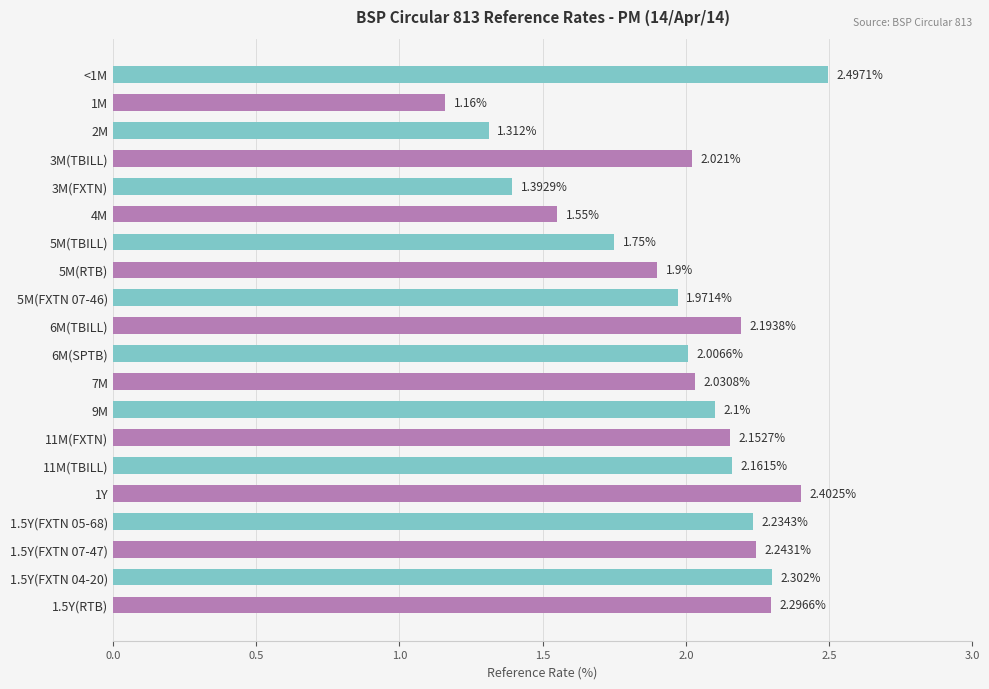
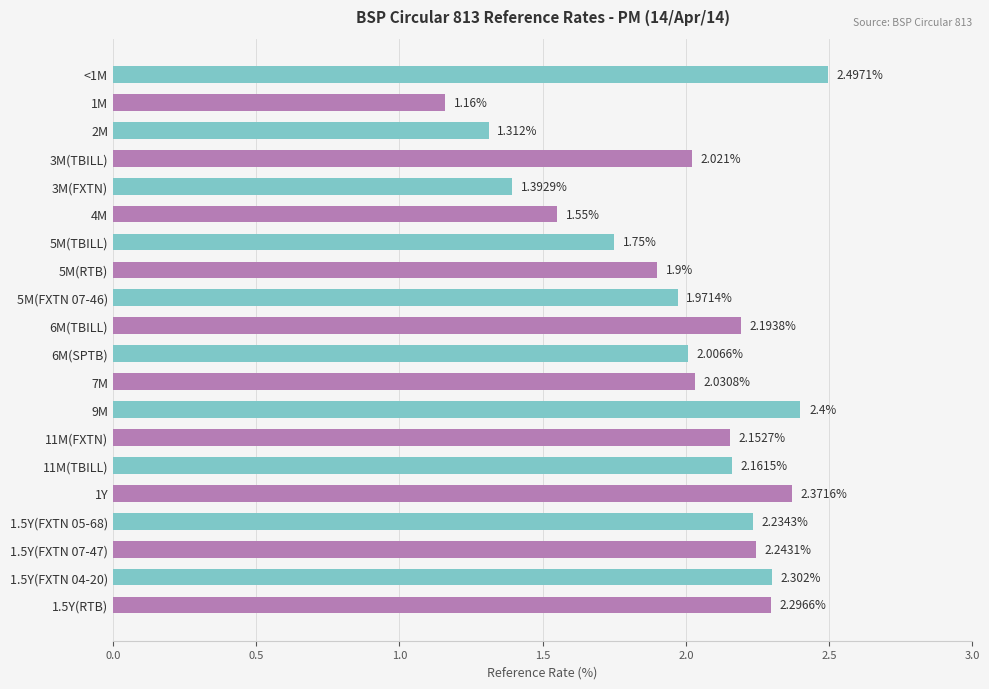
9M: 2.1% -> 2.4%
1Y: 2.4025% -> 2.3716%
